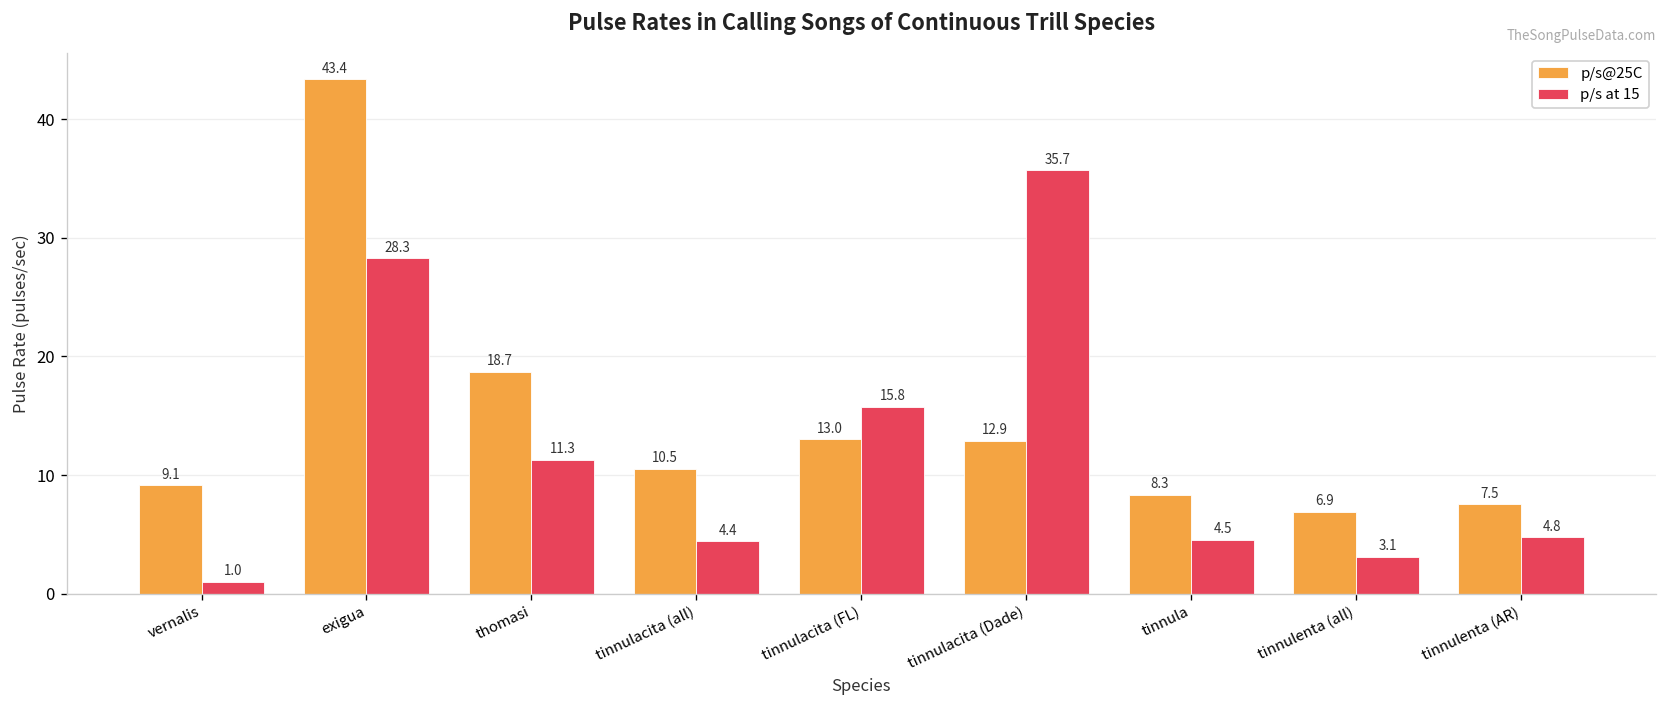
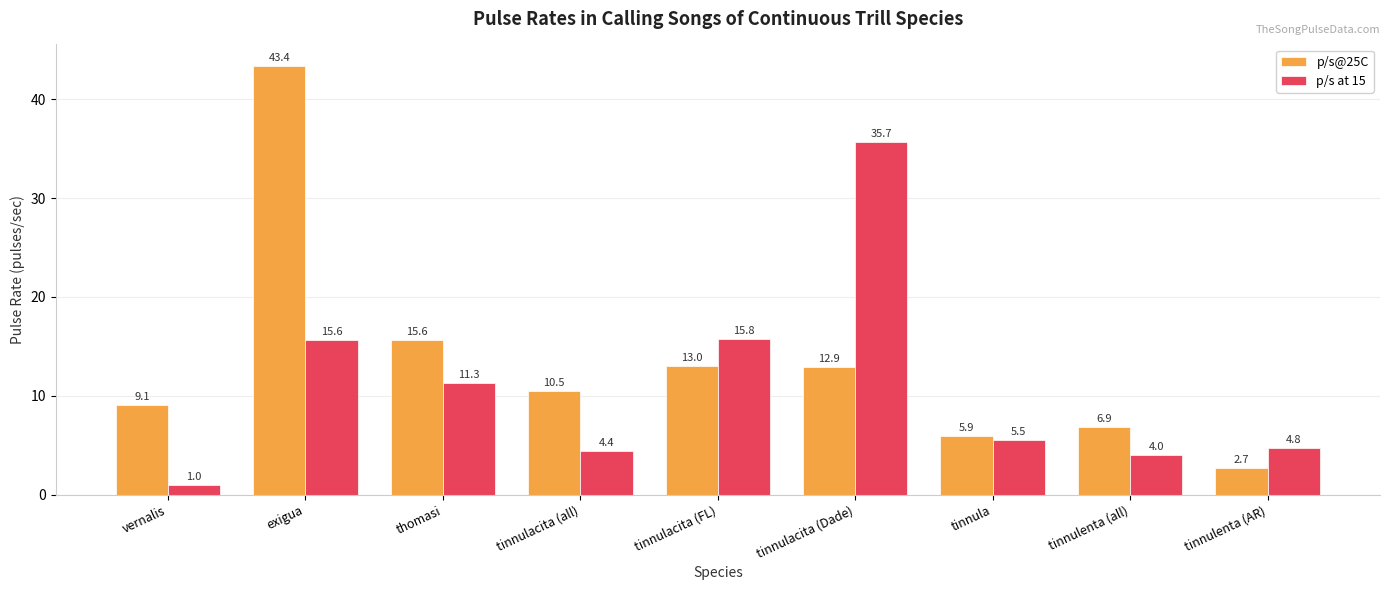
p/s at 15, exigua: 28.3 -> 15.6
p/s@25C, thomasi: 18.7 -> 15.6
p/s@25C, tinnula: 8.3 -> 5.9
p/s at 15, tinnula: 4.5 -> 5.5
p/s at 15, tinnulenta (all): 3.1 -> 4.0
p/s@25C, tinnulenta (AR): 7.5 -> 2.7
